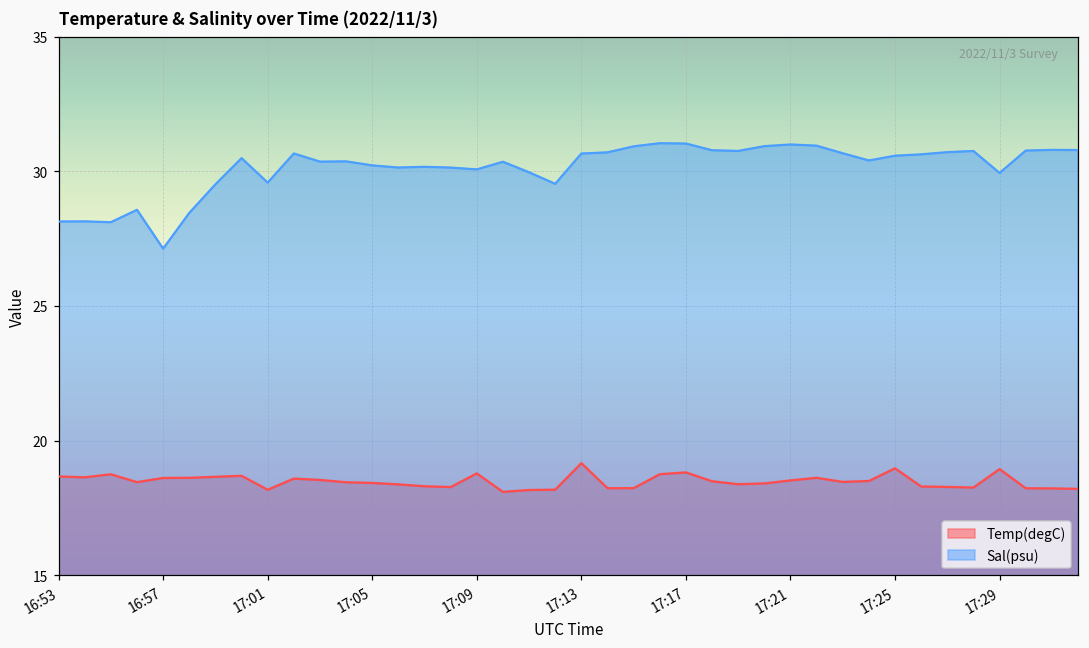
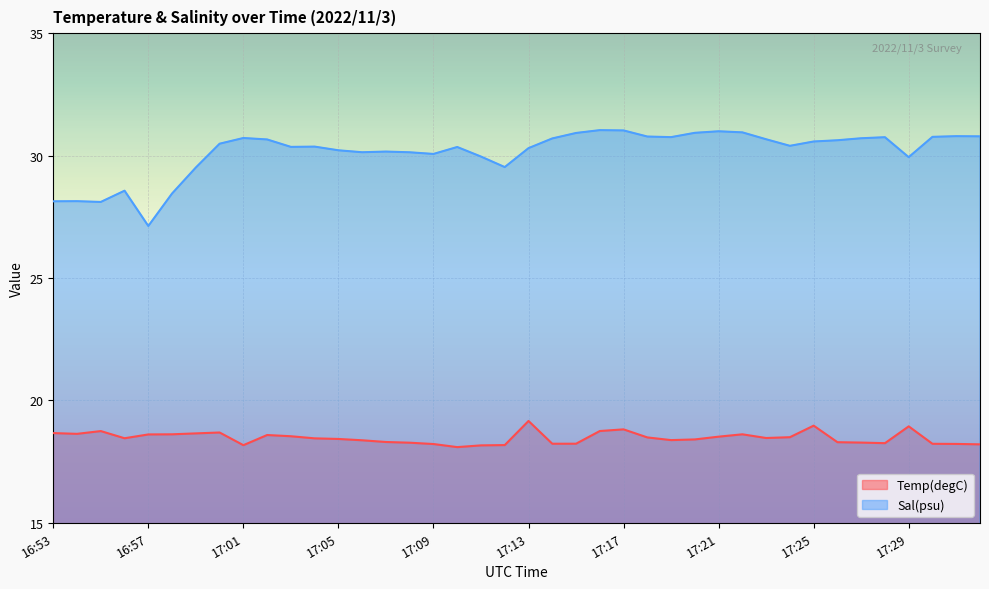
Sal(psu), 17:01: 29.6 -> 30.7
Temp(degC), 17:09: 18.8 -> 18.2
Sal(psu), 17:13: 30.7 -> 30.3
